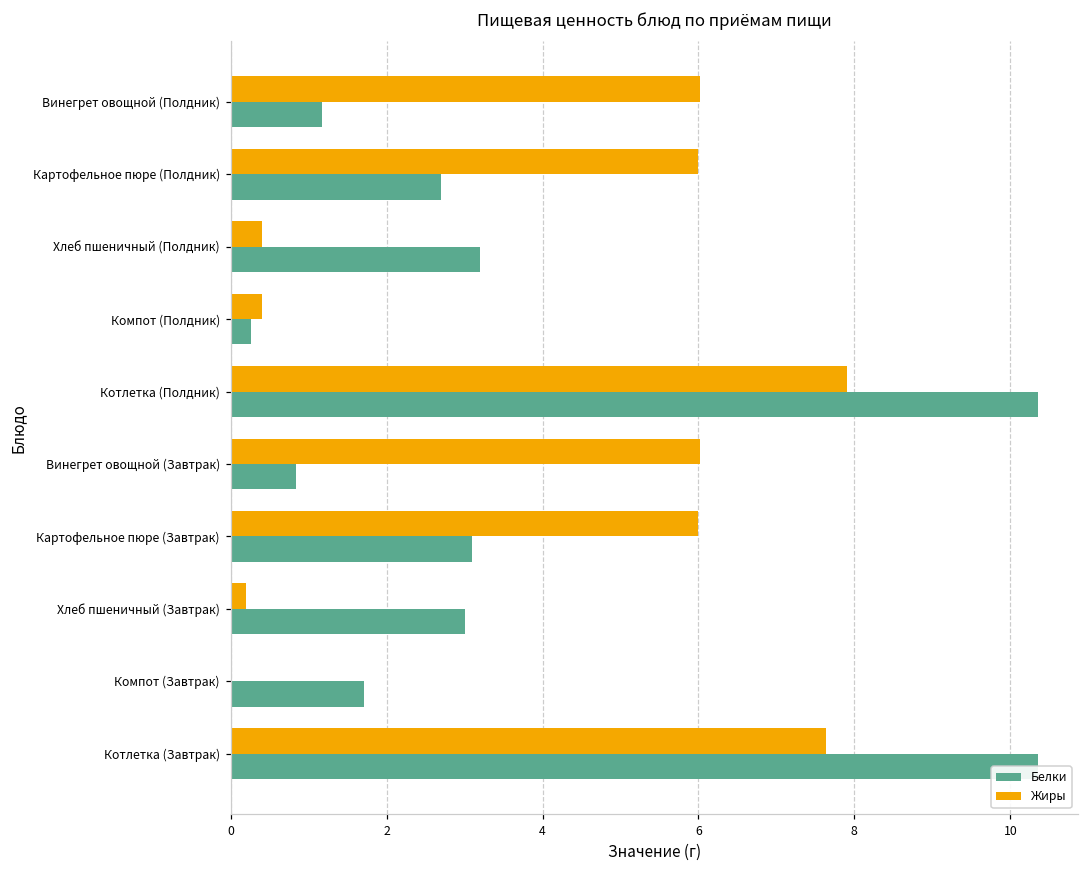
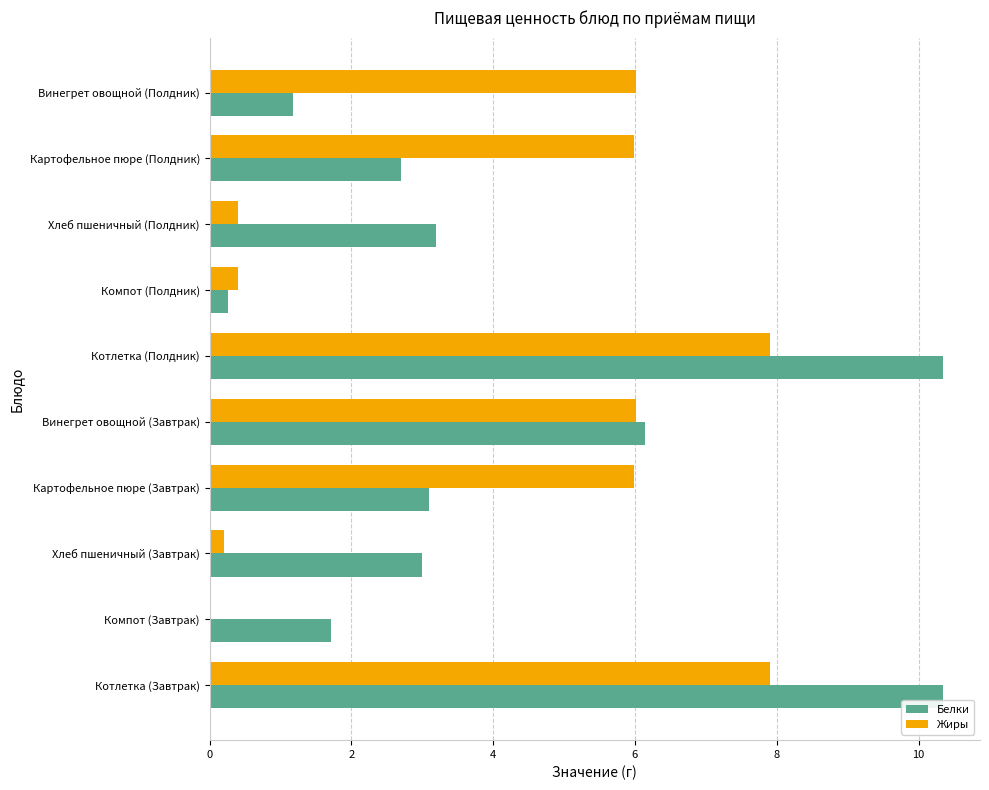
Белки, Винегрет овощной (Завтрак): 0.8 -> 6.1
Жиры, Котлетка (Завтрак): 7.6 -> 7.9
